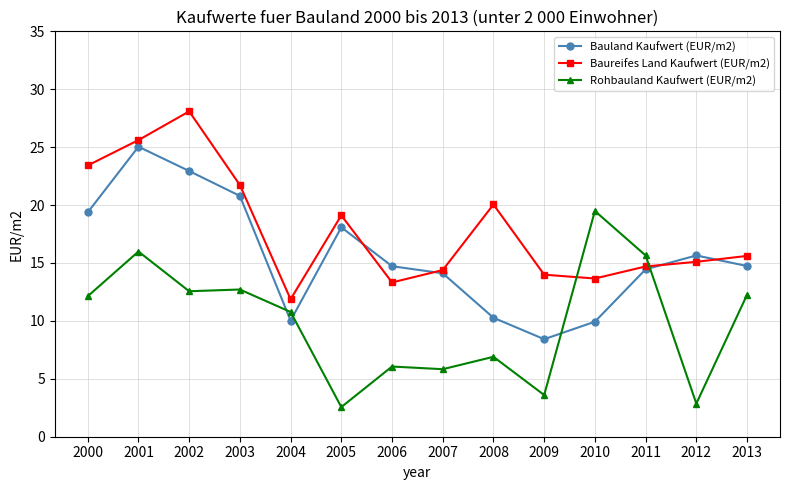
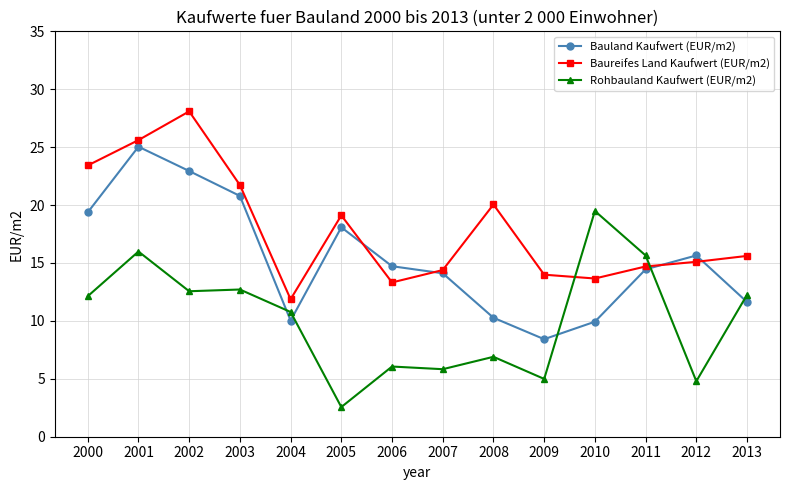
Rohbauland Kaufwert (EUR/m2), 2009: 3.6 -> 5.0
Rohbauland Kaufwert (EUR/m2), 2012: 2.9 -> 4.8
Bauland Kaufwert (EUR/m2), 2013: 14.7 -> 11.6
